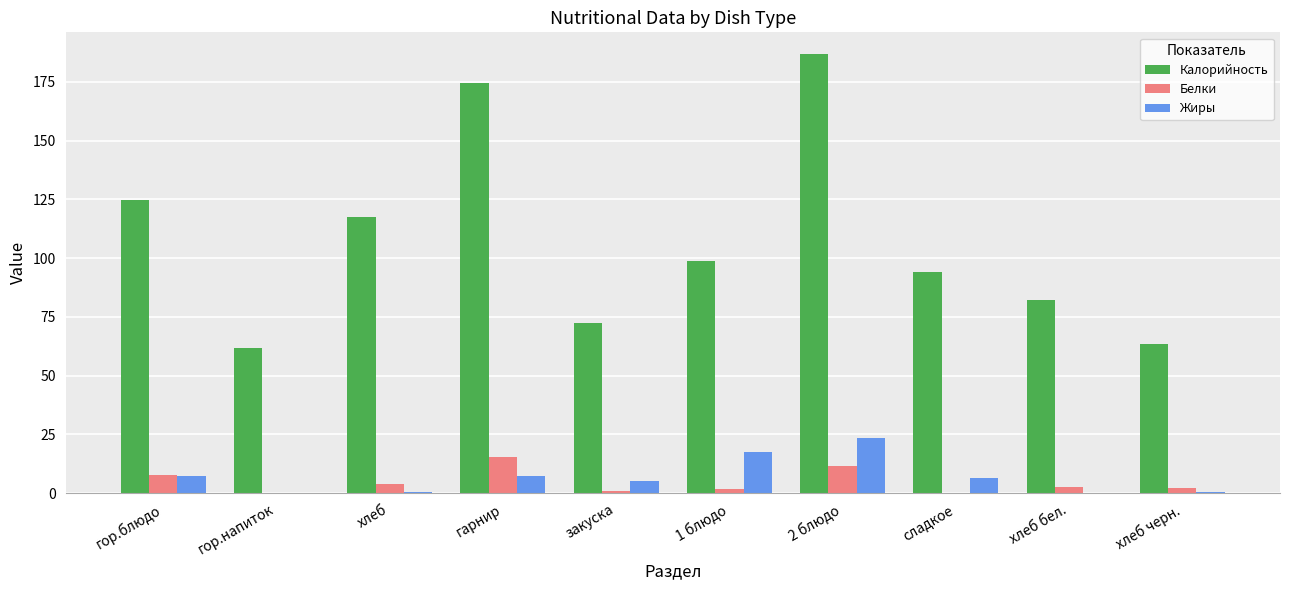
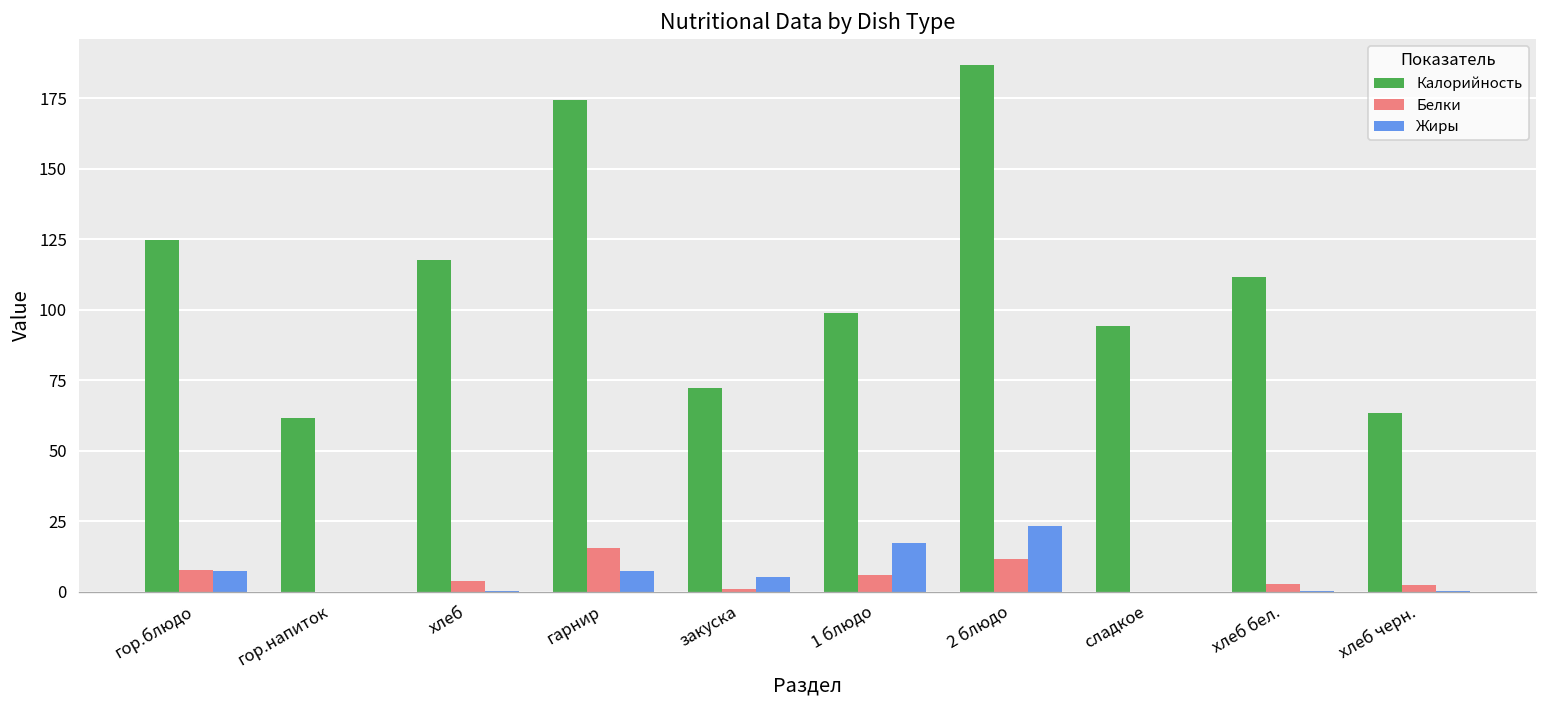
Белки, 1 блюдо: 2 -> 6
Жиры, сладкое: 6 -> 0
Калорийность, хлеб бел.: 82 -> 111
